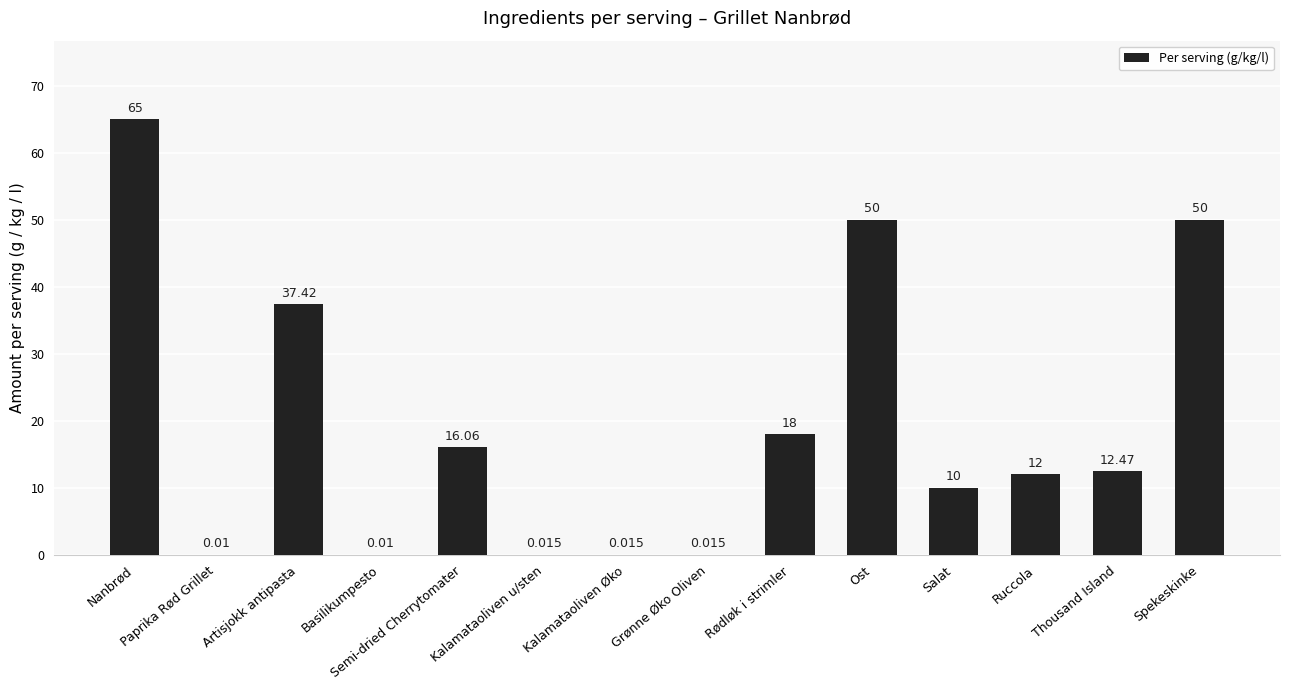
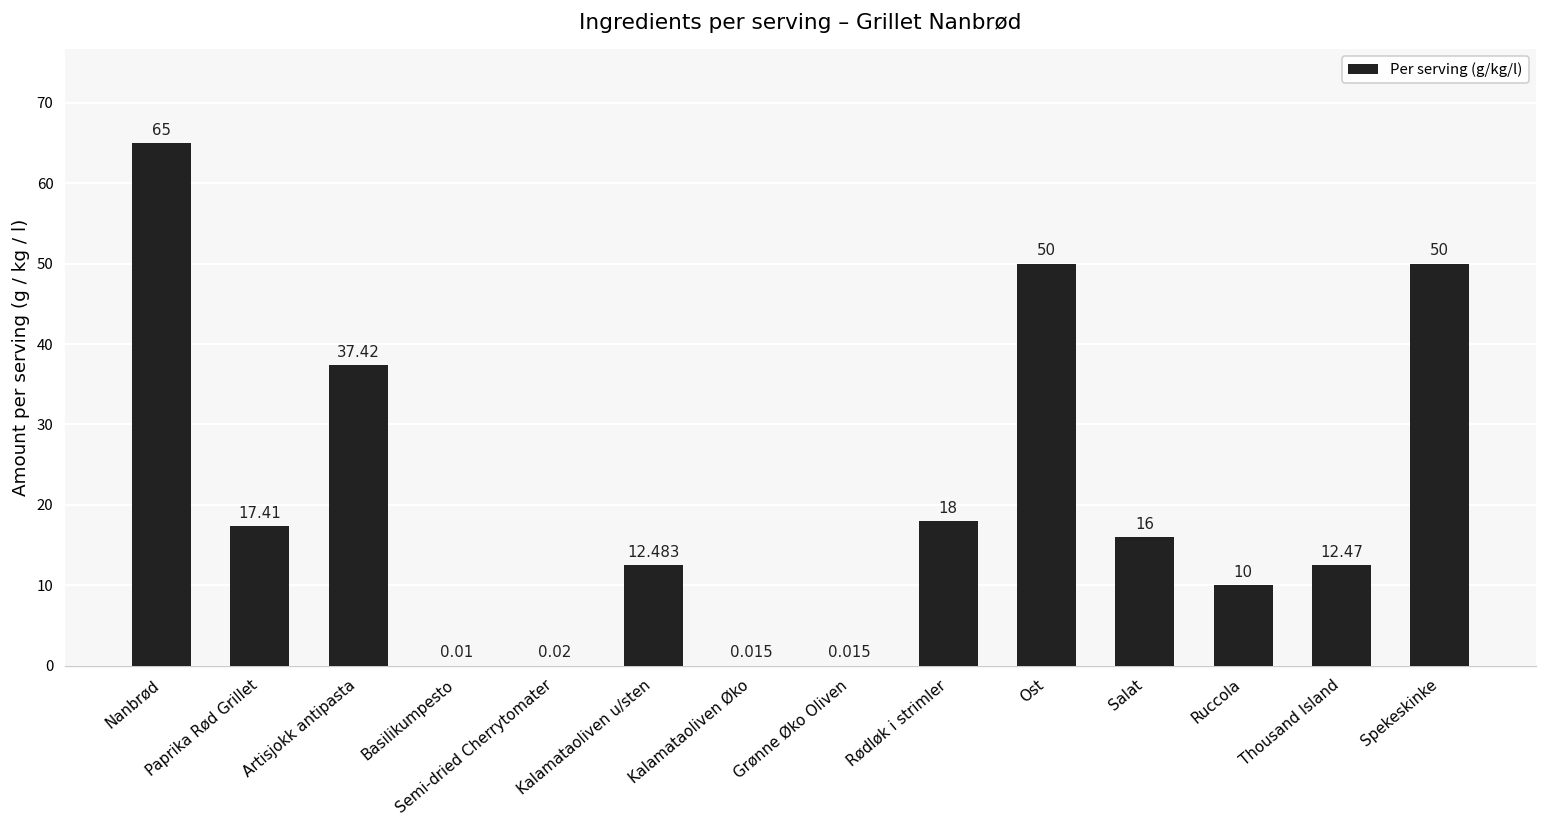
Paprika Rød Grillet: 0.01 -> 17.41
Semi-dried Cherrytomater: 16.06 -> 0.02
Kalamataoliven u/sten: 0.015 -> 12.483
Salat: 10 -> 16
Ruccola: 12 -> 10
